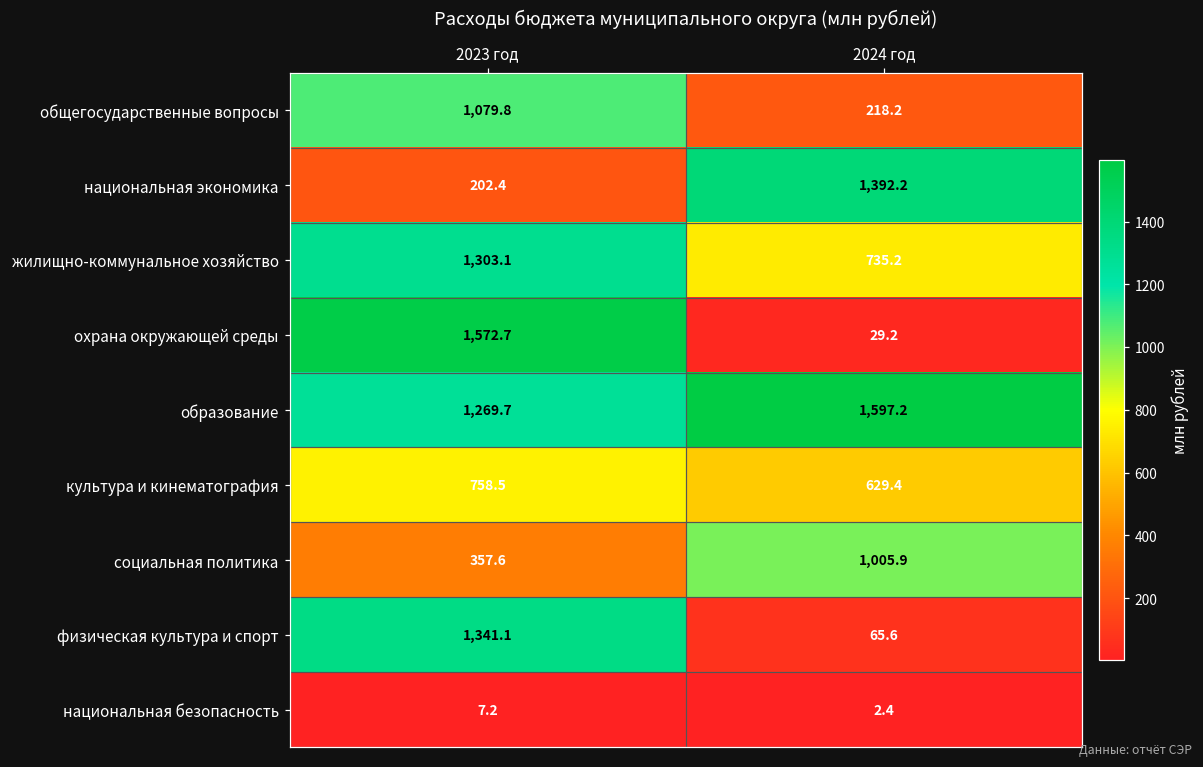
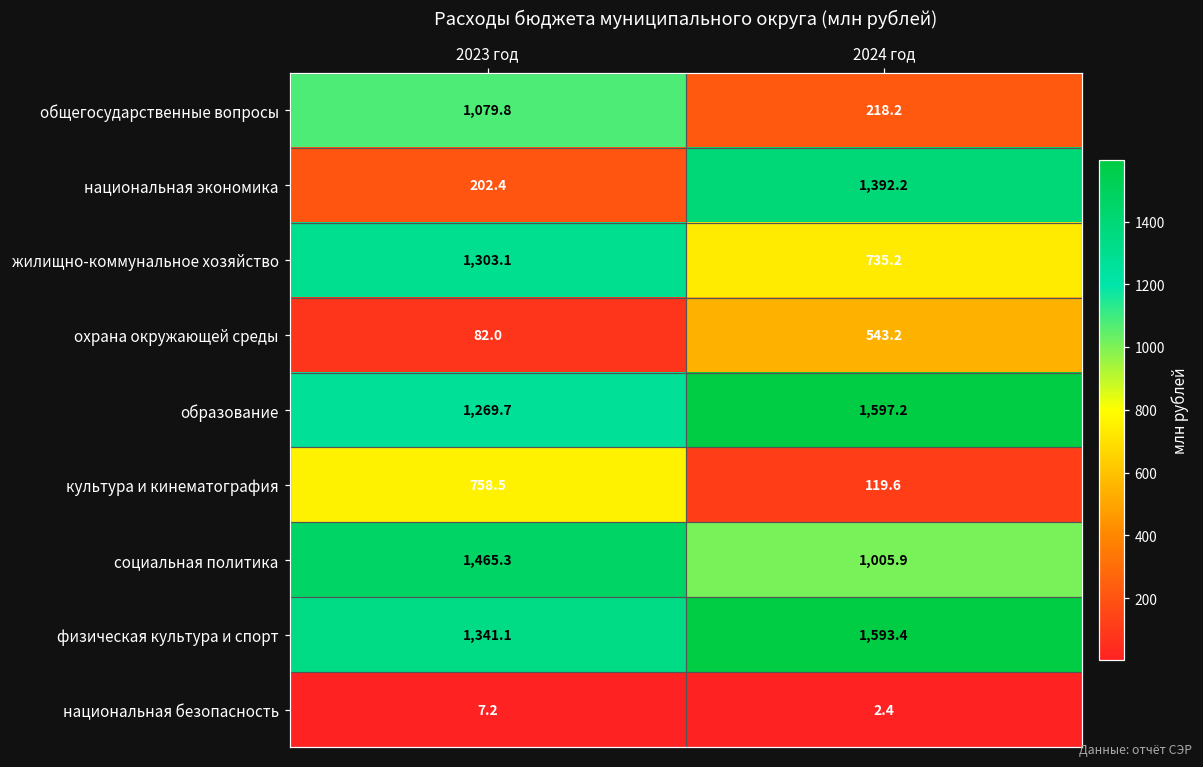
охрана окружающей среды, 2023 год: 1,572.7 -> 82.0
охрана окружающей среды, 2024 год: 29.2 -> 543.2
культура и кинематография, 2024 год: 629.4 -> 119.6
социальная политика, 2023 год: 357.6 -> 1,465.3
физическая культура и спорт, 2024 год: 65.6 -> 1,593.4
